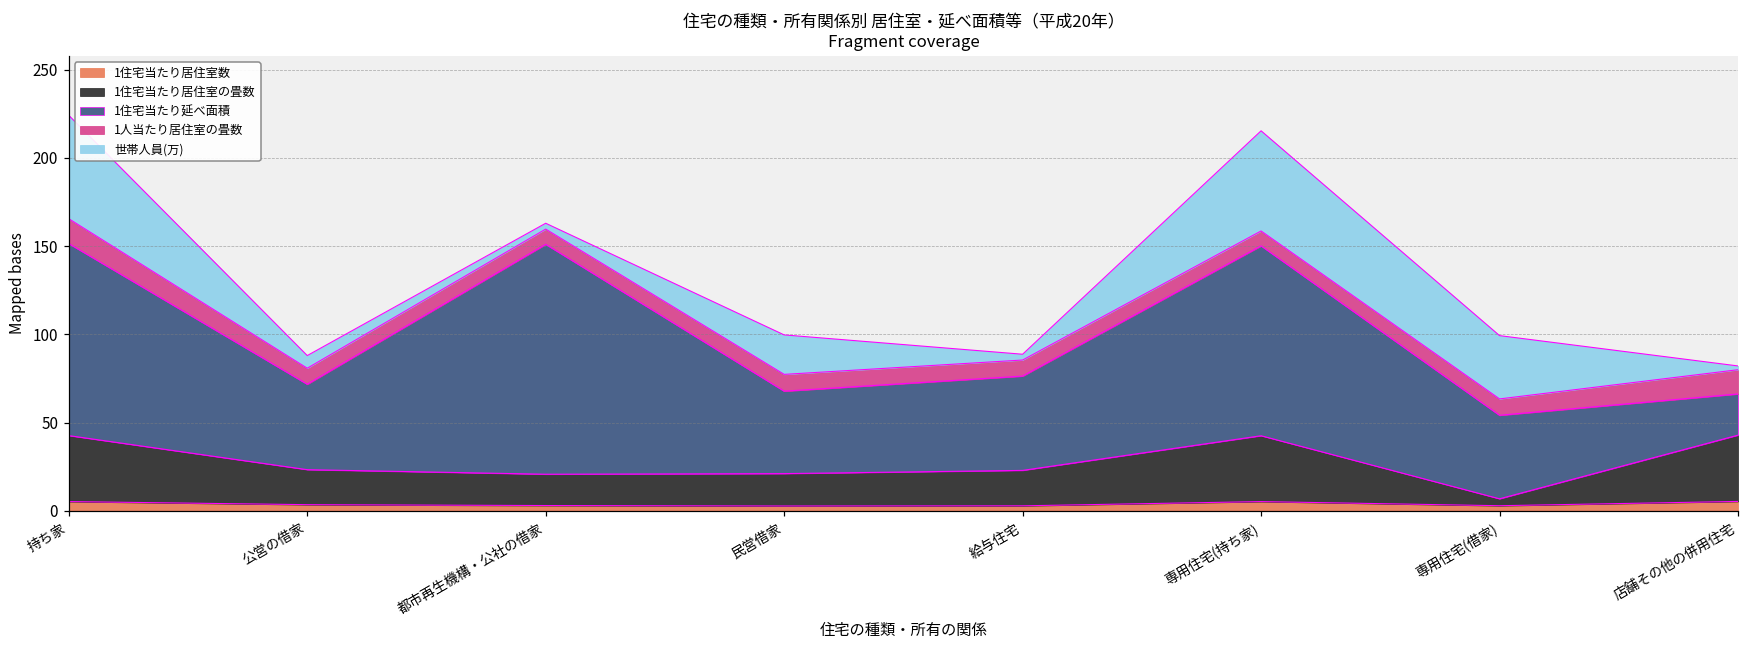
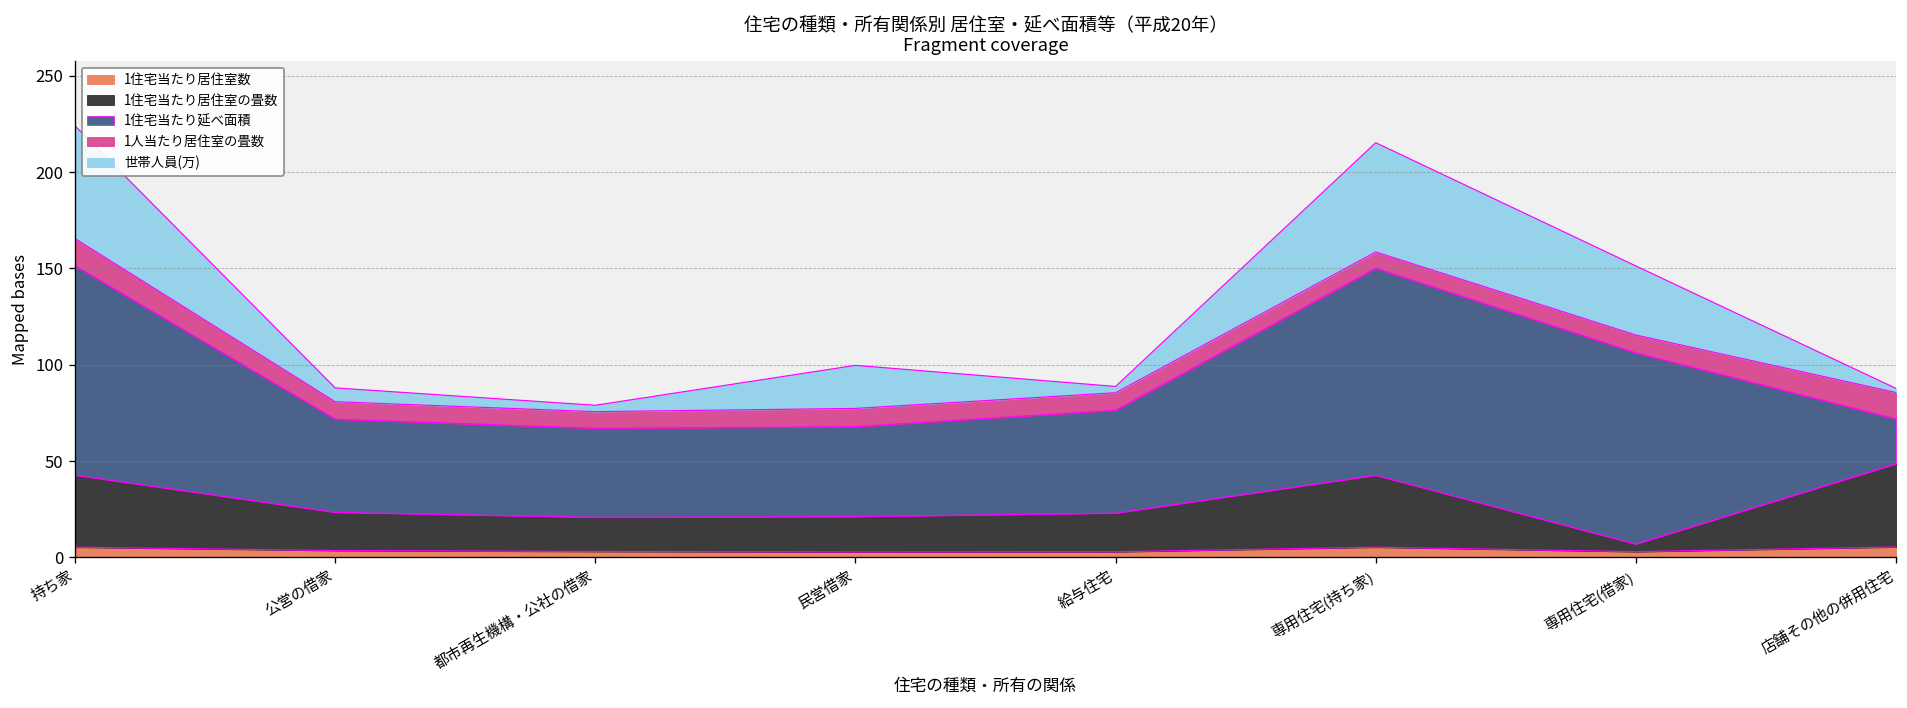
1住宅当たり延べ面積, 都市再生機構・公社の借家: 130 -> 46
1住宅当たり延べ面積, 専用住宅(借家): 47 -> 99
1住宅当たり居住室の畳数, 店舗その他の併用住宅: 38 -> 43
